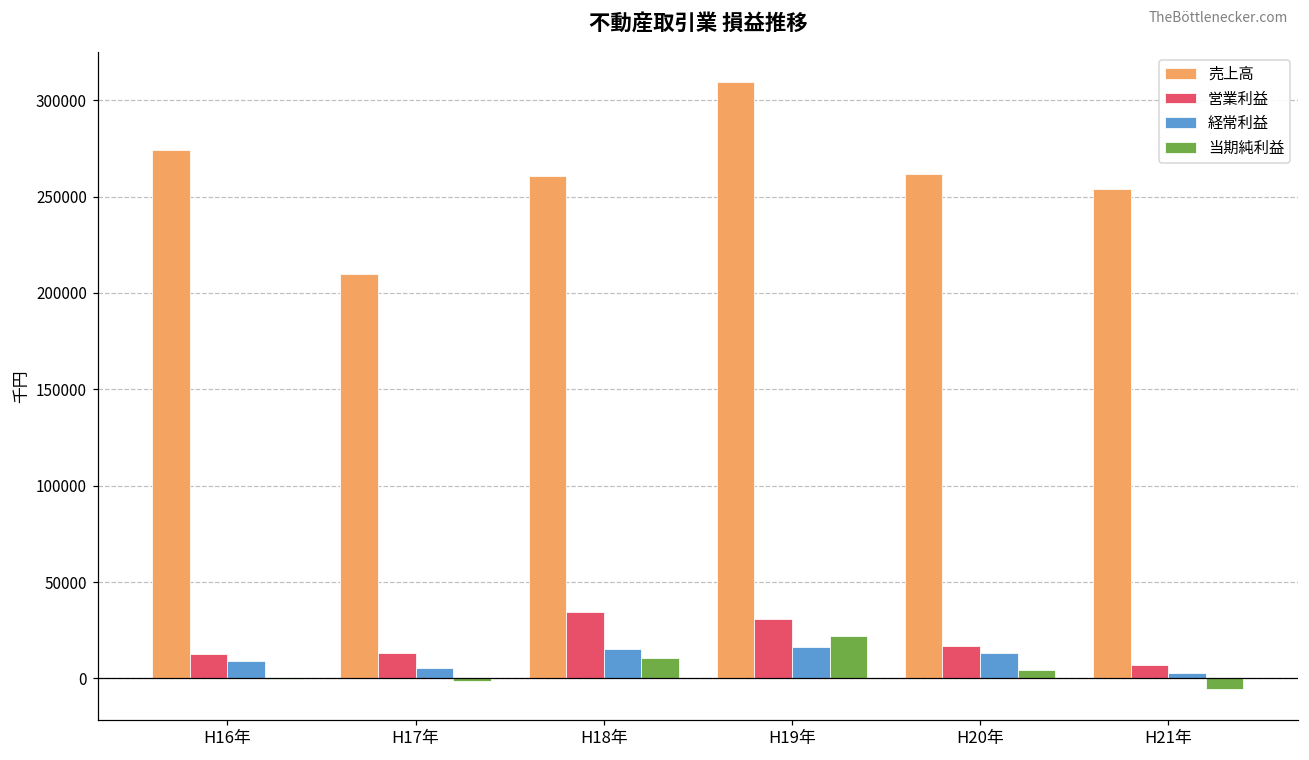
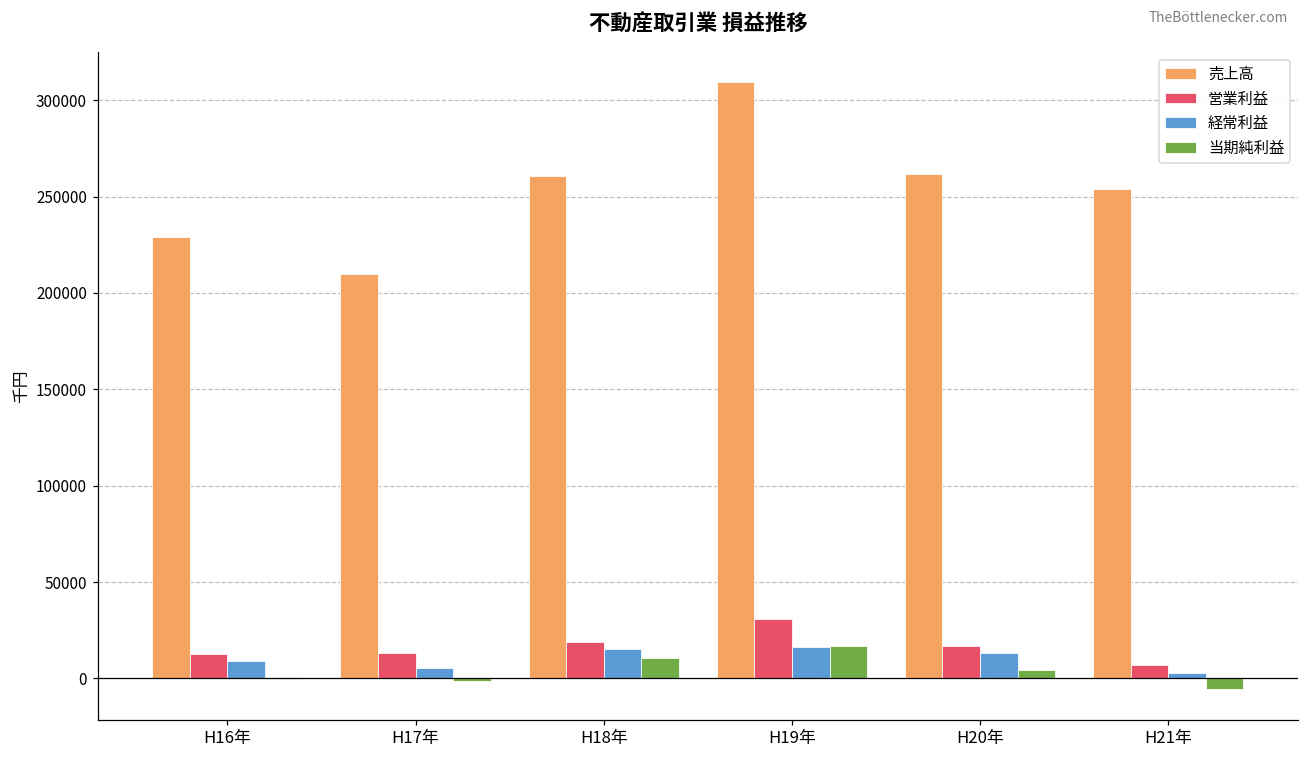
売上高, H16年: 274000 -> 229000
営業利益, H18年: 34000 -> 19000
当期純利益, H19年: 22000 -> 17000
